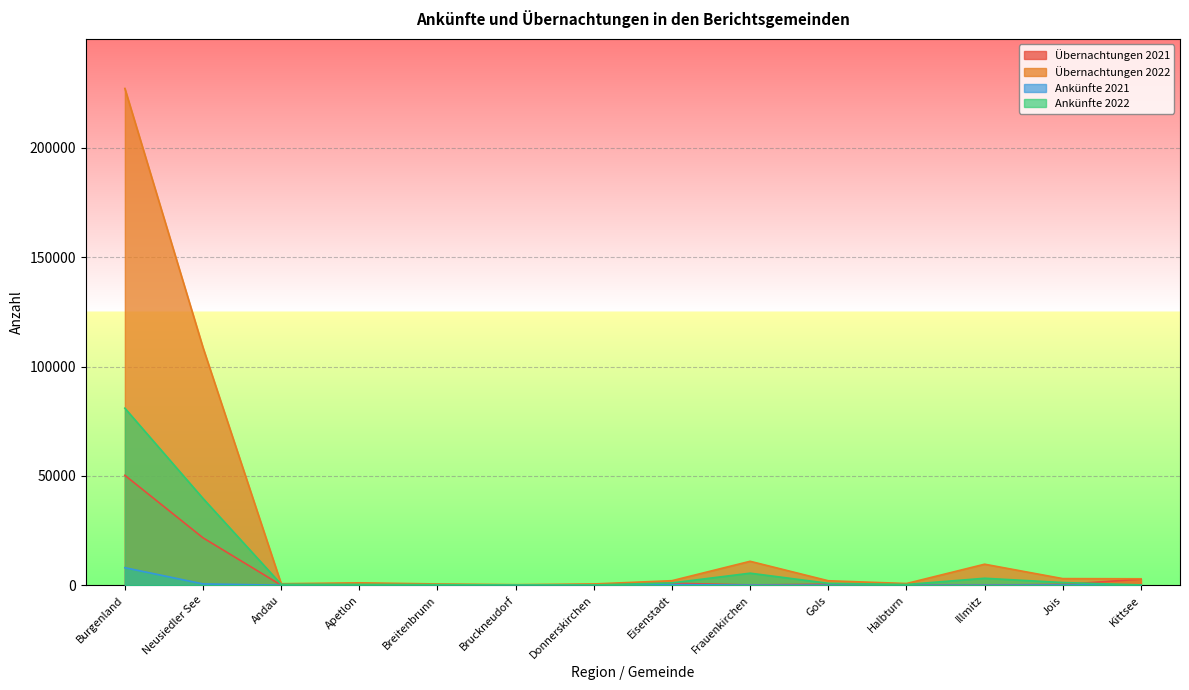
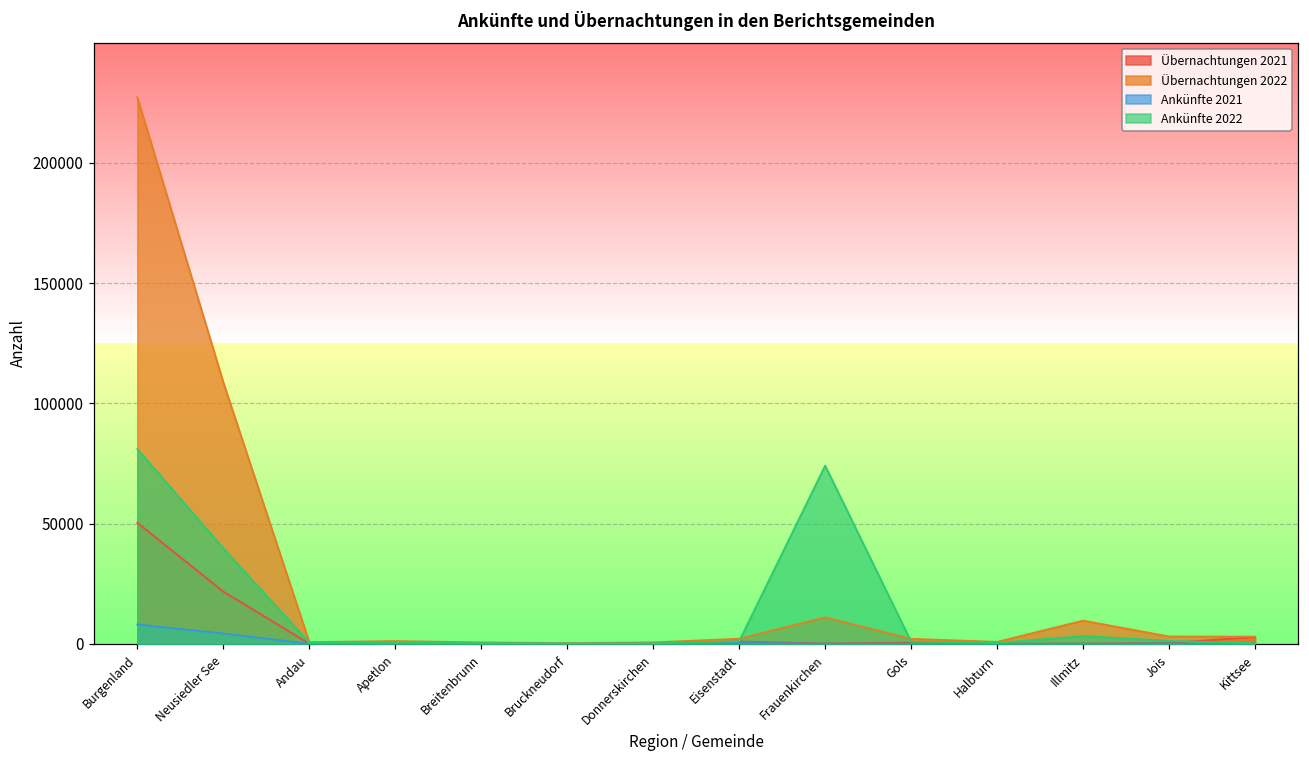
Ankünfte 2021, Neusiedler See: 1000 -> 4000
Ankünfte 2022, Frauenkirchen: 6000 -> 74000
